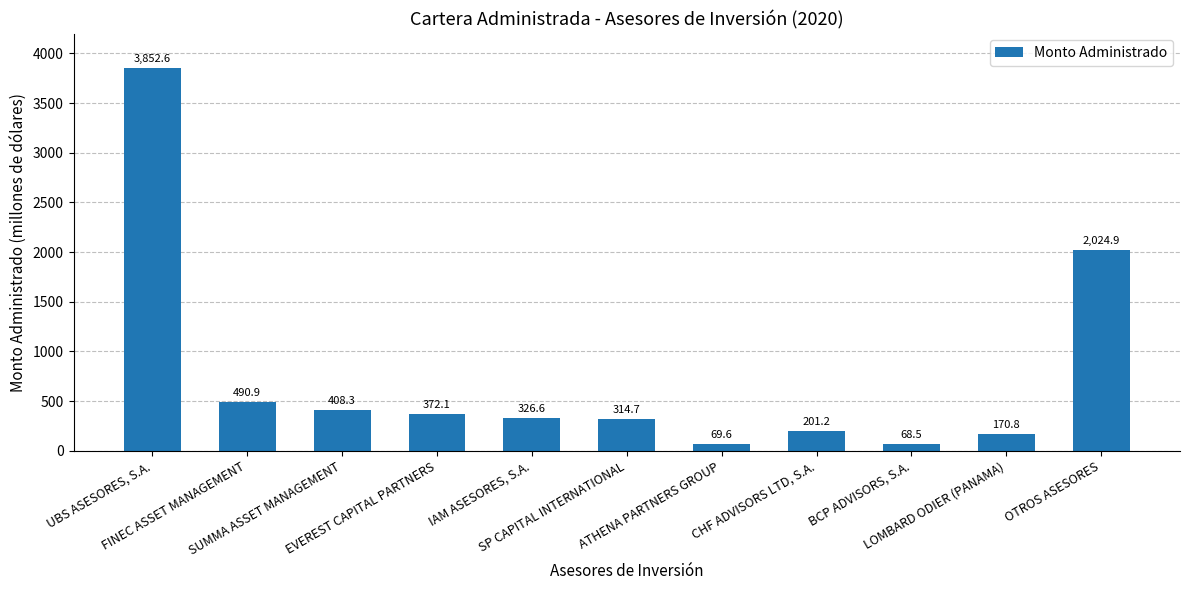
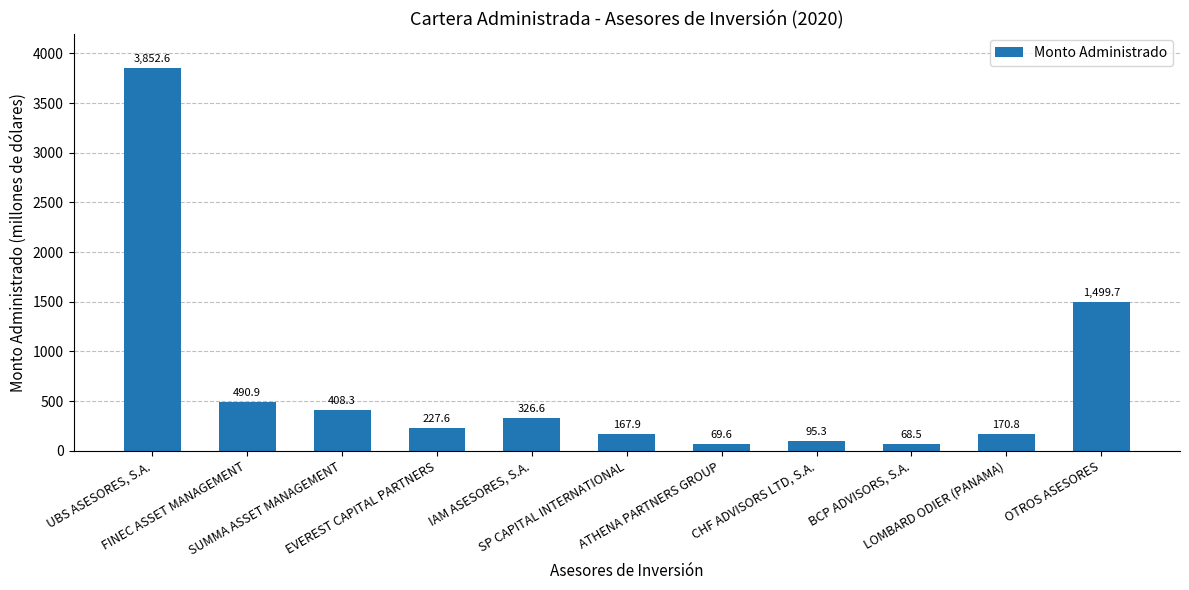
EVEREST CAPITAL PARTNERS: 372.1 -> 227.6
SP CAPITAL INTERNATIONAL: 314.7 -> 167.9
CHF ADVISORS LTD, S.A.: 201.2 -> 95.3
OTROS ASESORES: 2,024.9 -> 1,499.7
